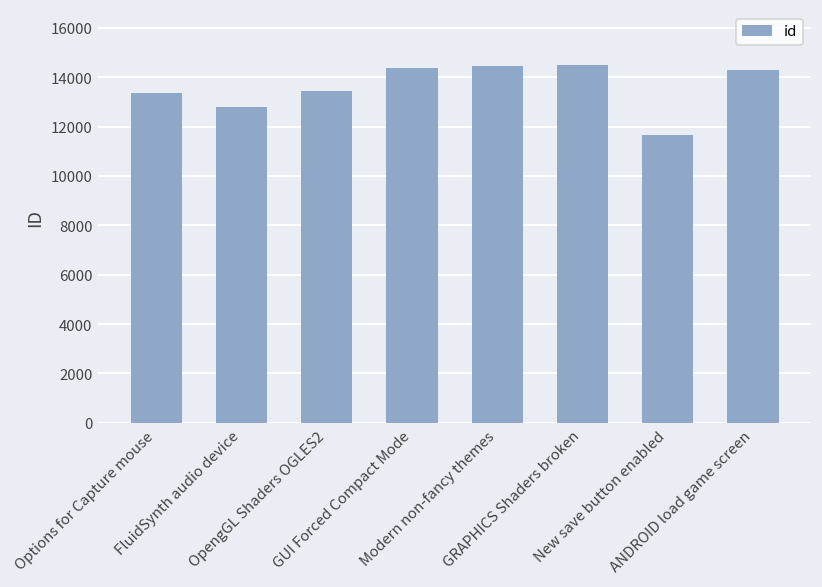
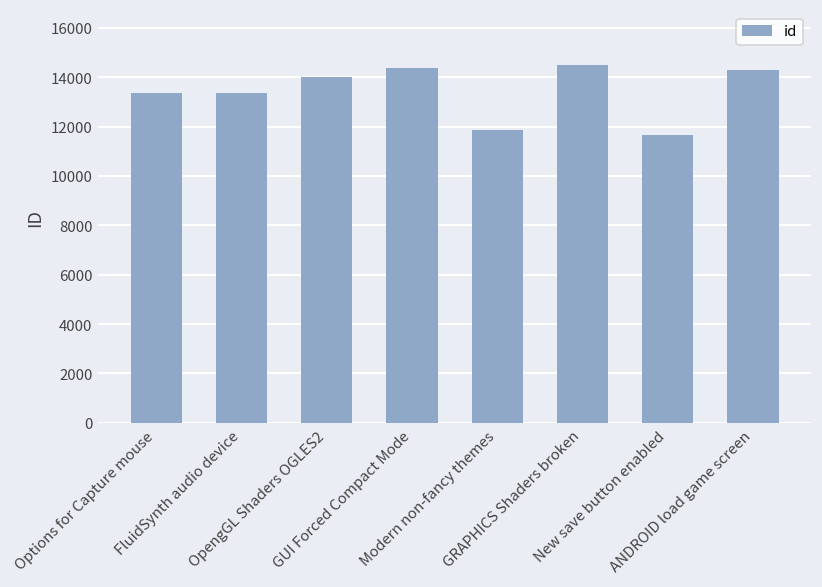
FluidSynth audio device: 12800 -> 13400
OpengGL Shaders OGLES2: 13400 -> 14000
Modern non-fancy themes: 14500 -> 11900
